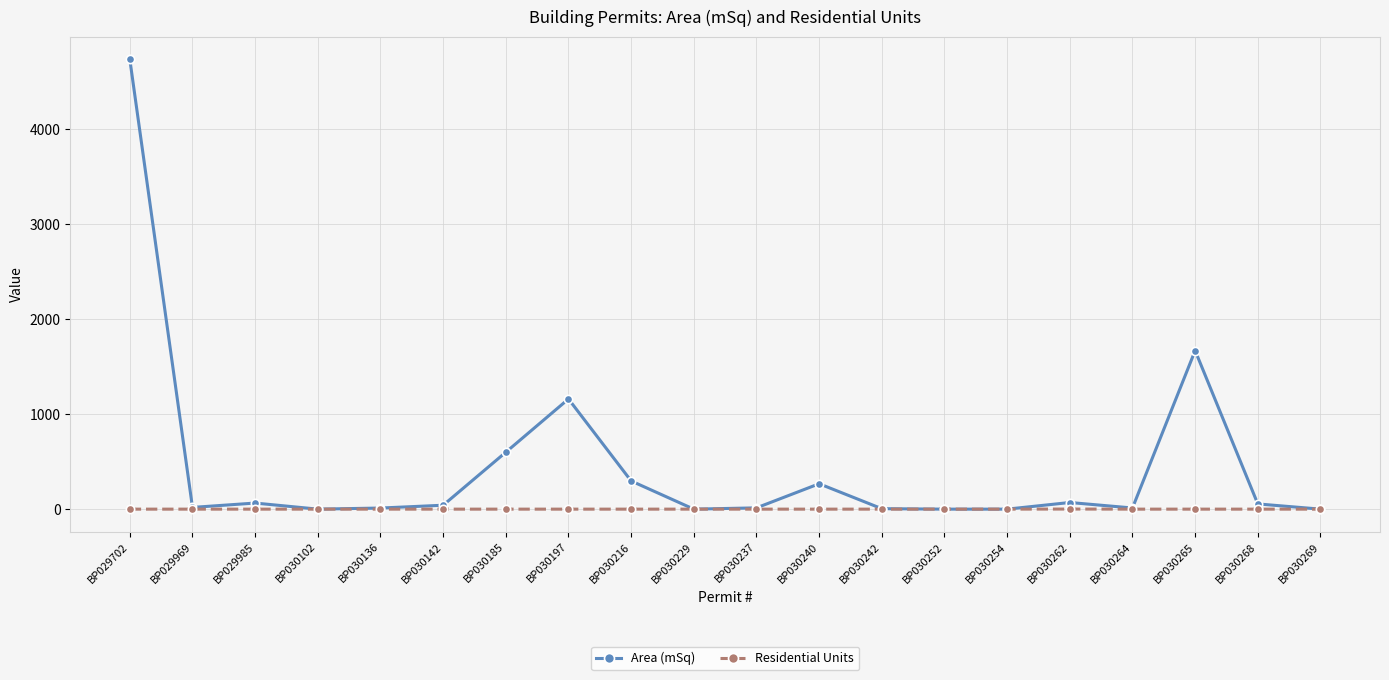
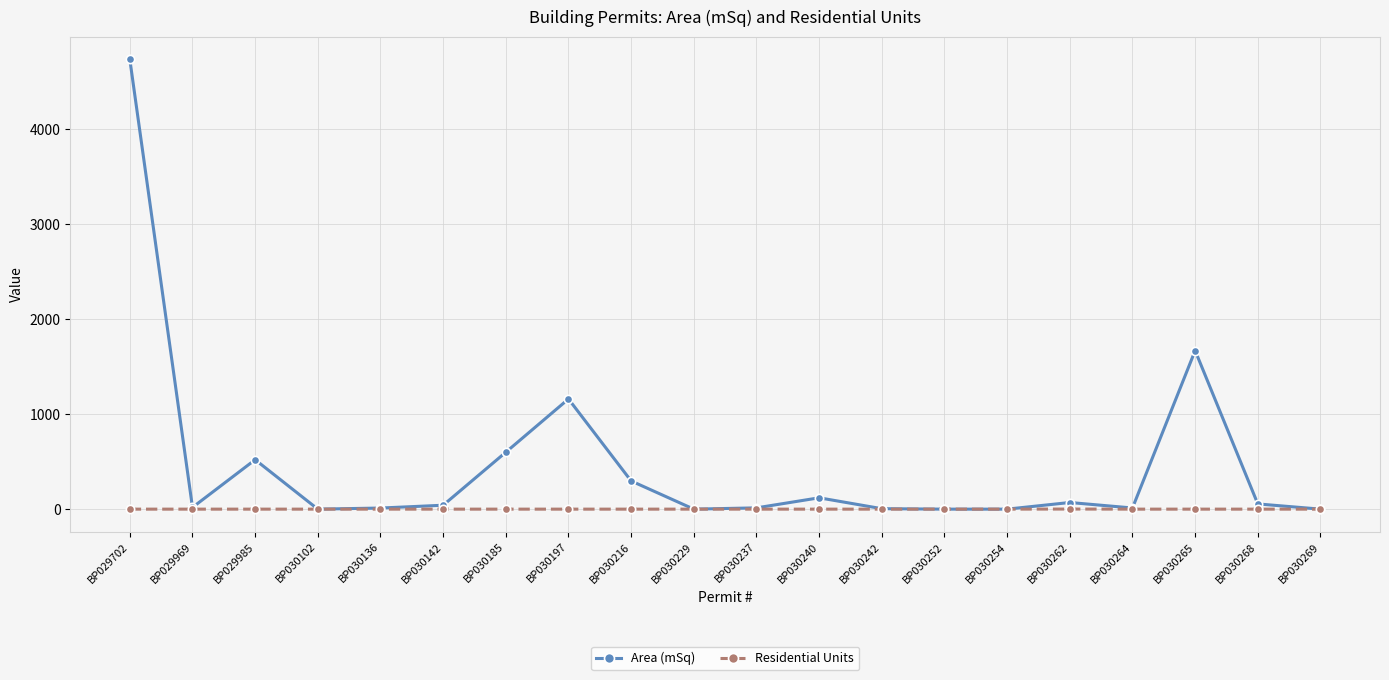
Area (mSq), BP029985: 100 -> 500
Area (mSq), BP030240: 300 -> 100
